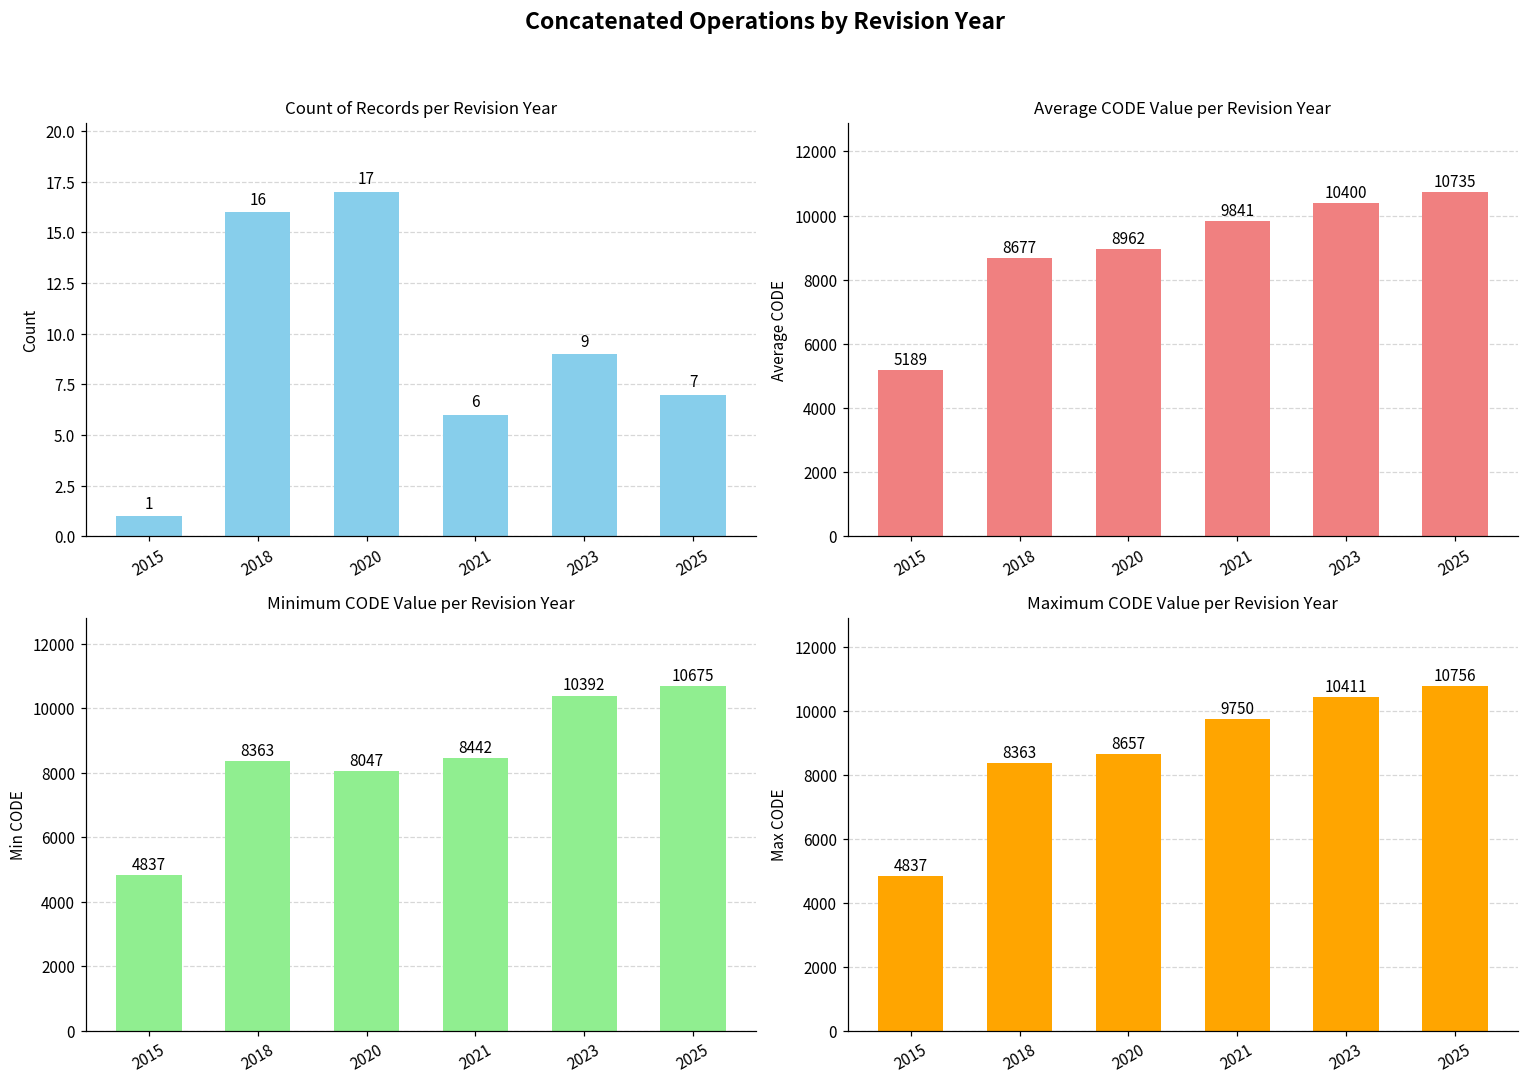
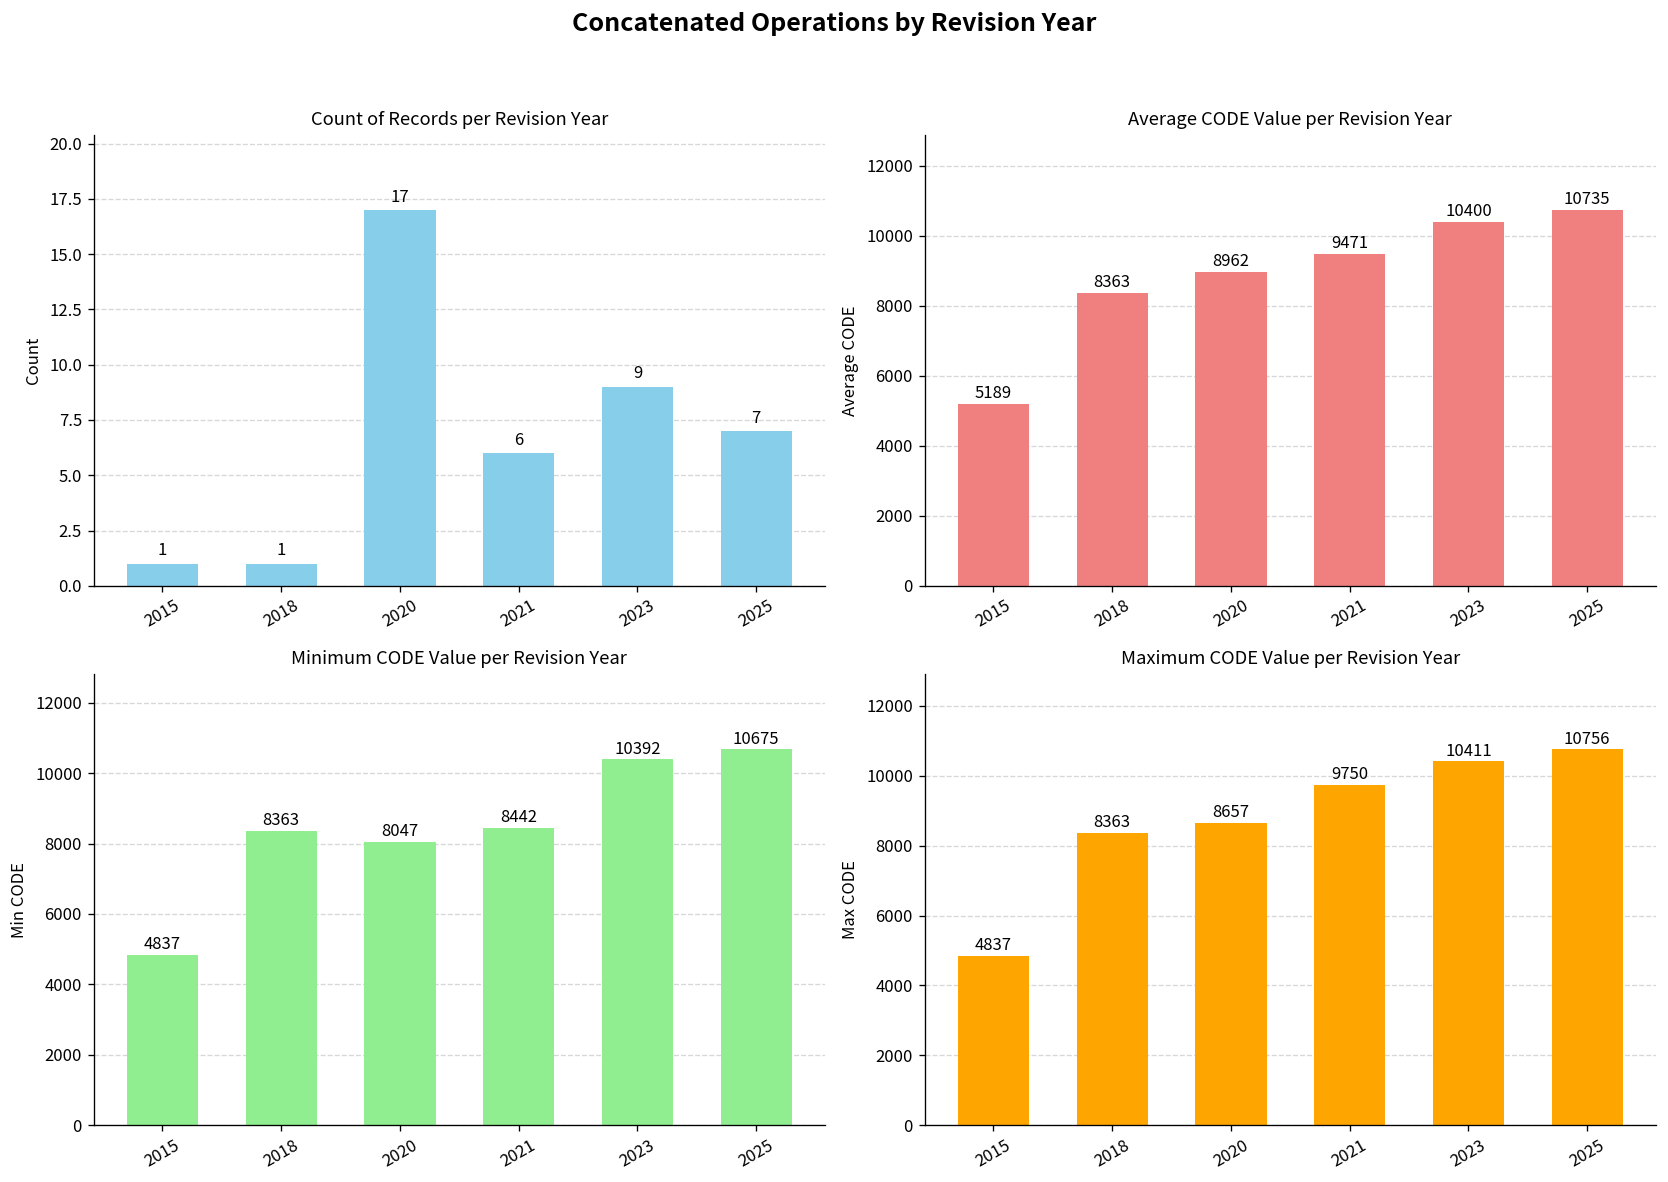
Count of Records per Revision Year, 2018: 16 -> 1
Average CODE Value per Revision Year, 2018: 8677 -> 8363
Average CODE Value per Revision Year, 2021: 9841 -> 9471
